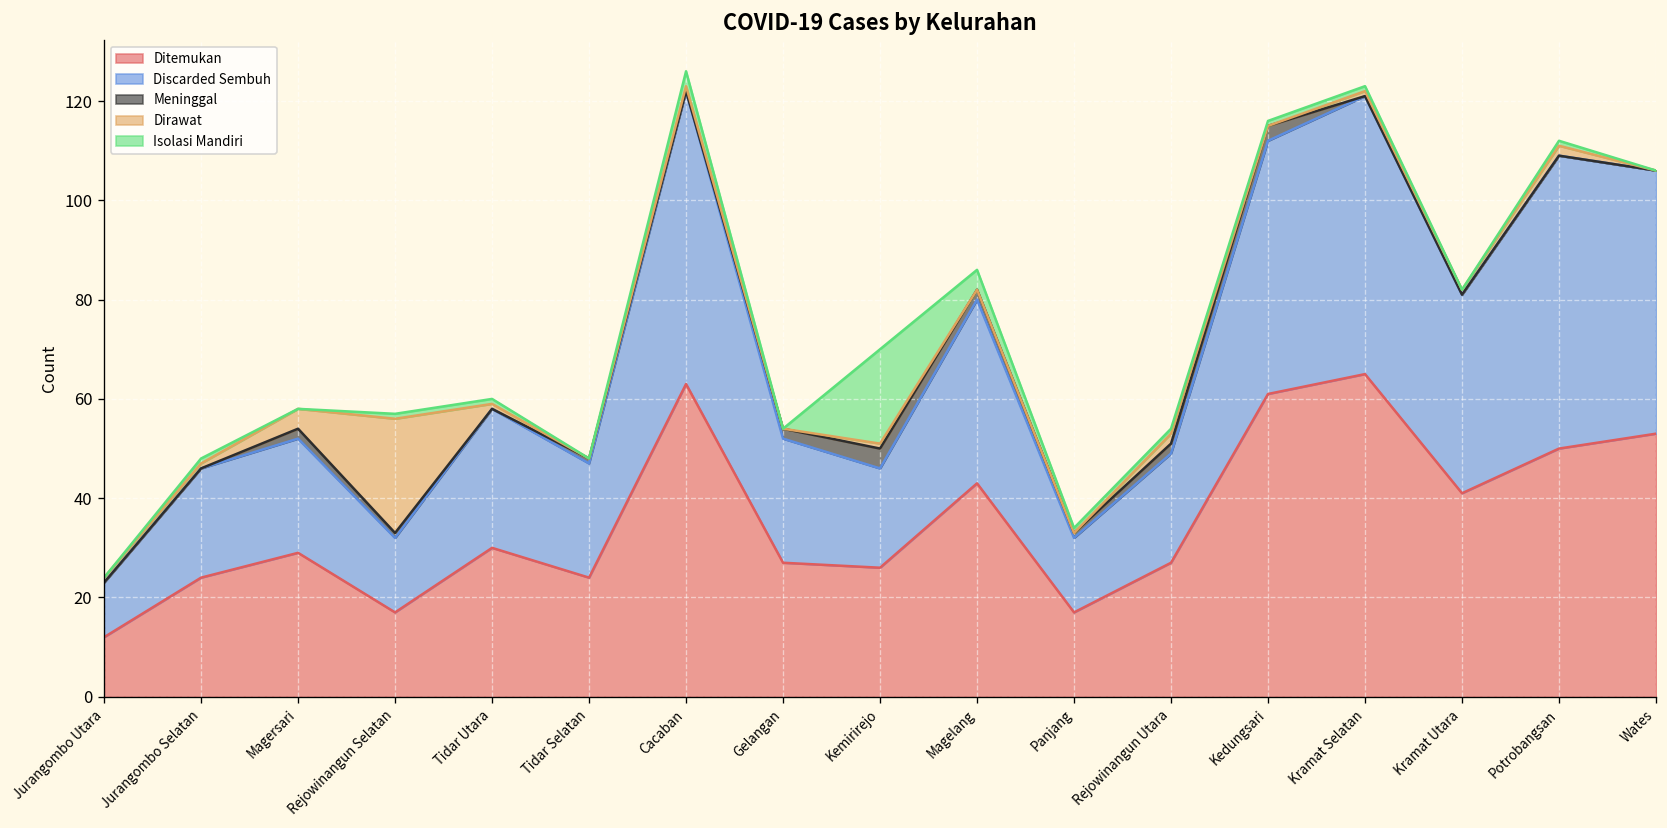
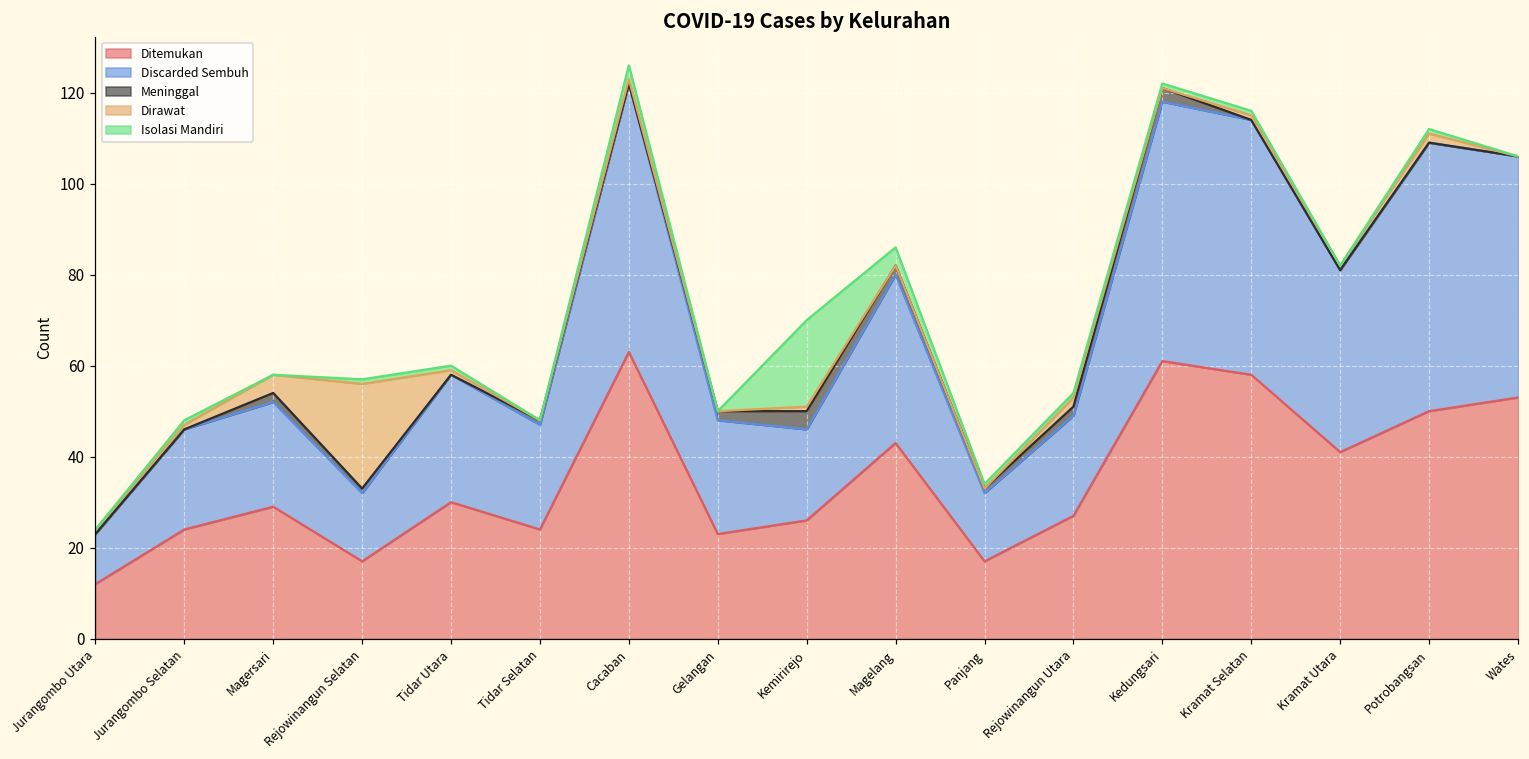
Ditemukan, Gelangan: 27 -> 23
Discarded Sembuh, Kedungsari: 51 -> 57
Ditemukan, Kramat Selatan: 65 -> 58
